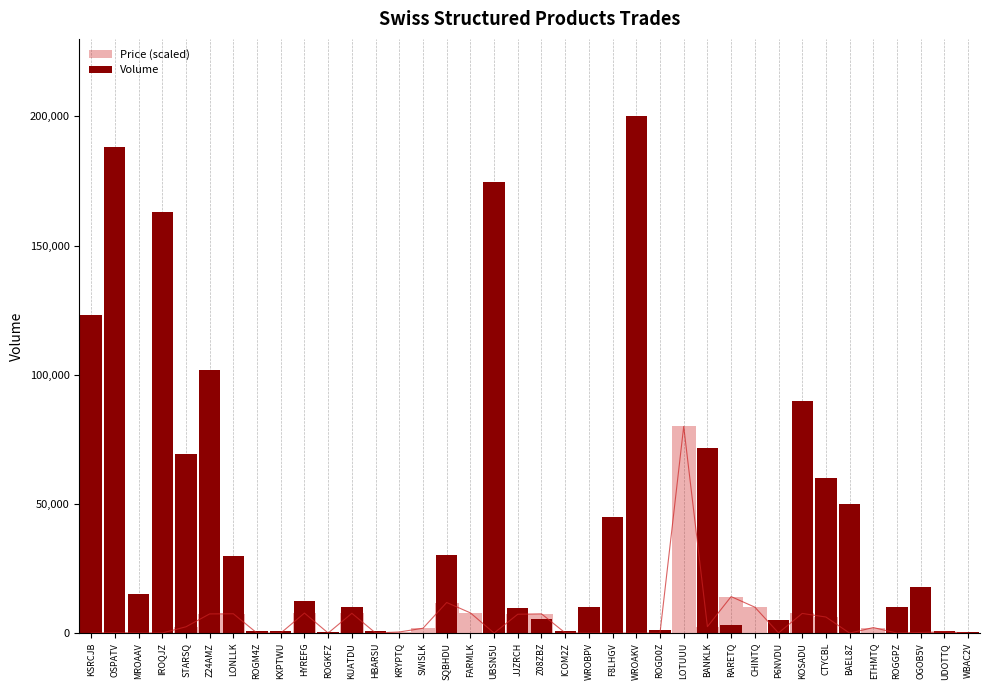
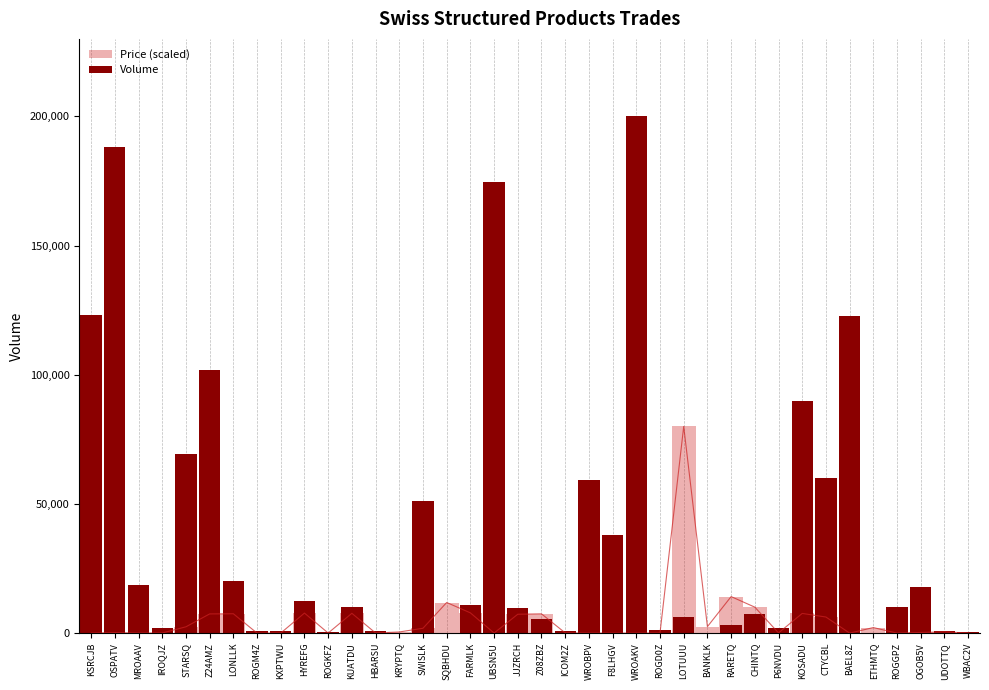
Volume, MROAAV: 15,000 -> 18,000
Volume, IROQJZ: 163,000 -> 2,000
Volume, LONLLK: 30,000 -> 20,000
Volume, SWISLK: 0 -> 51,000
Volume, SQBHDU: 30,000 -> 0
Volume, FARMLK: 0 -> 11,000
Volume, WROBPV: 10,000 -> 59,000
Volume, F8LHGV: 45,000 -> 38,000
Volume, LOTUUU: 0 -> 6,000
Volume, BANKLK: 71,000 -> 0
Volume, CHINTQ: 0 -> 7,000
Volume, P6NVDU: 5,000 -> 2,000
Volume, BAEL8Z: 50,000 -> 123,000
